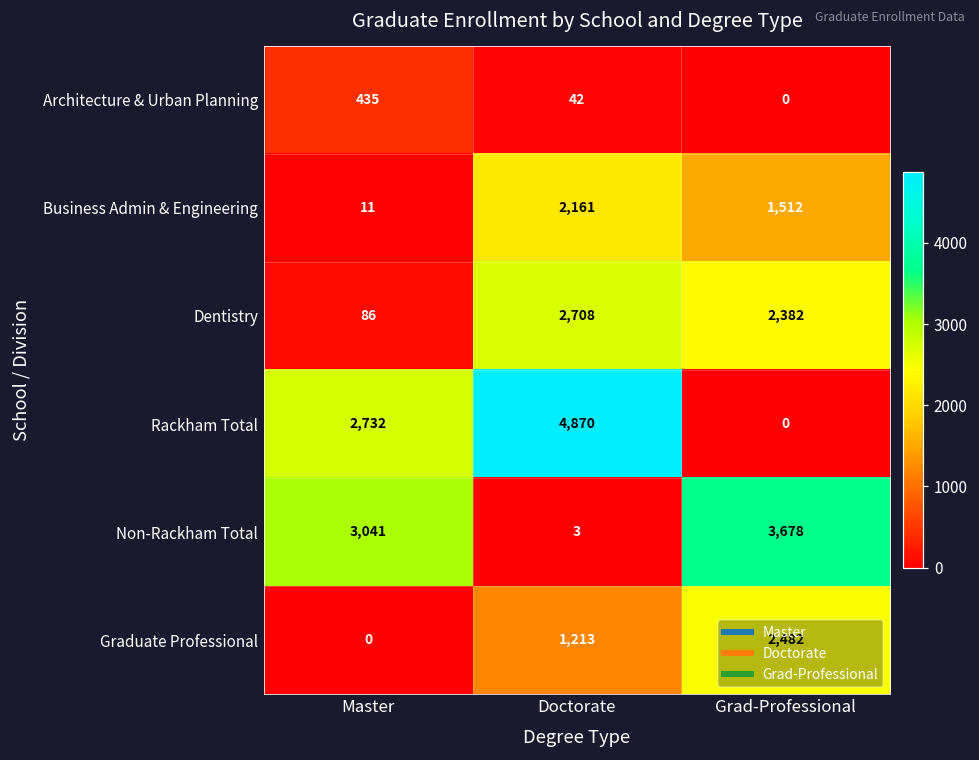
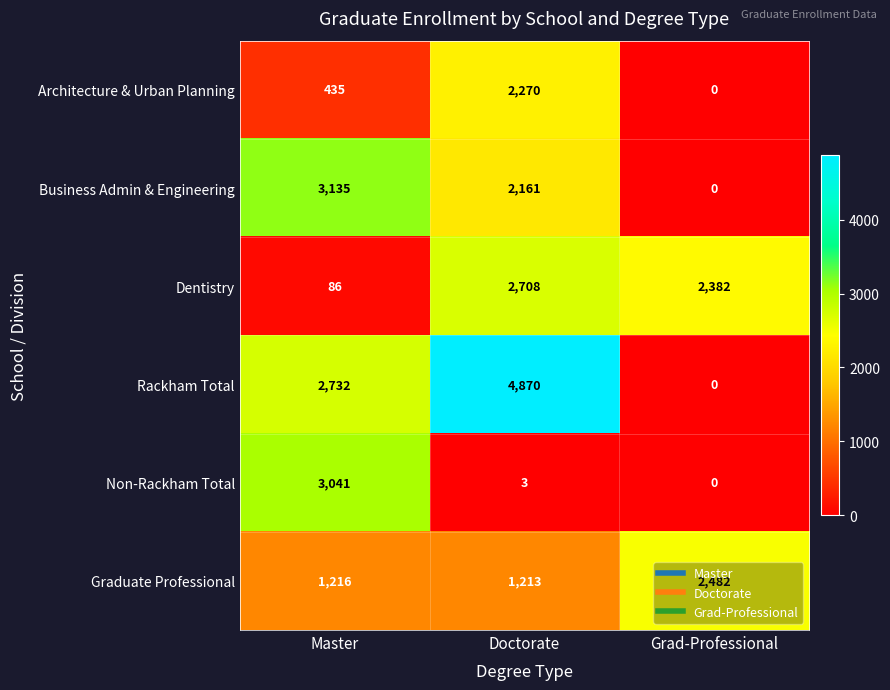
Architecture & Urban Planning, Doctorate: 42 -> 2,270
Business Admin & Engineering, Master: 11 -> 3,135
Business Admin & Engineering, Grad-Professional: 1,512 -> 0
Non-Rackham Total, Grad-Professional: 3,678 -> 0
Graduate Professional, Master: 0 -> 1,216
